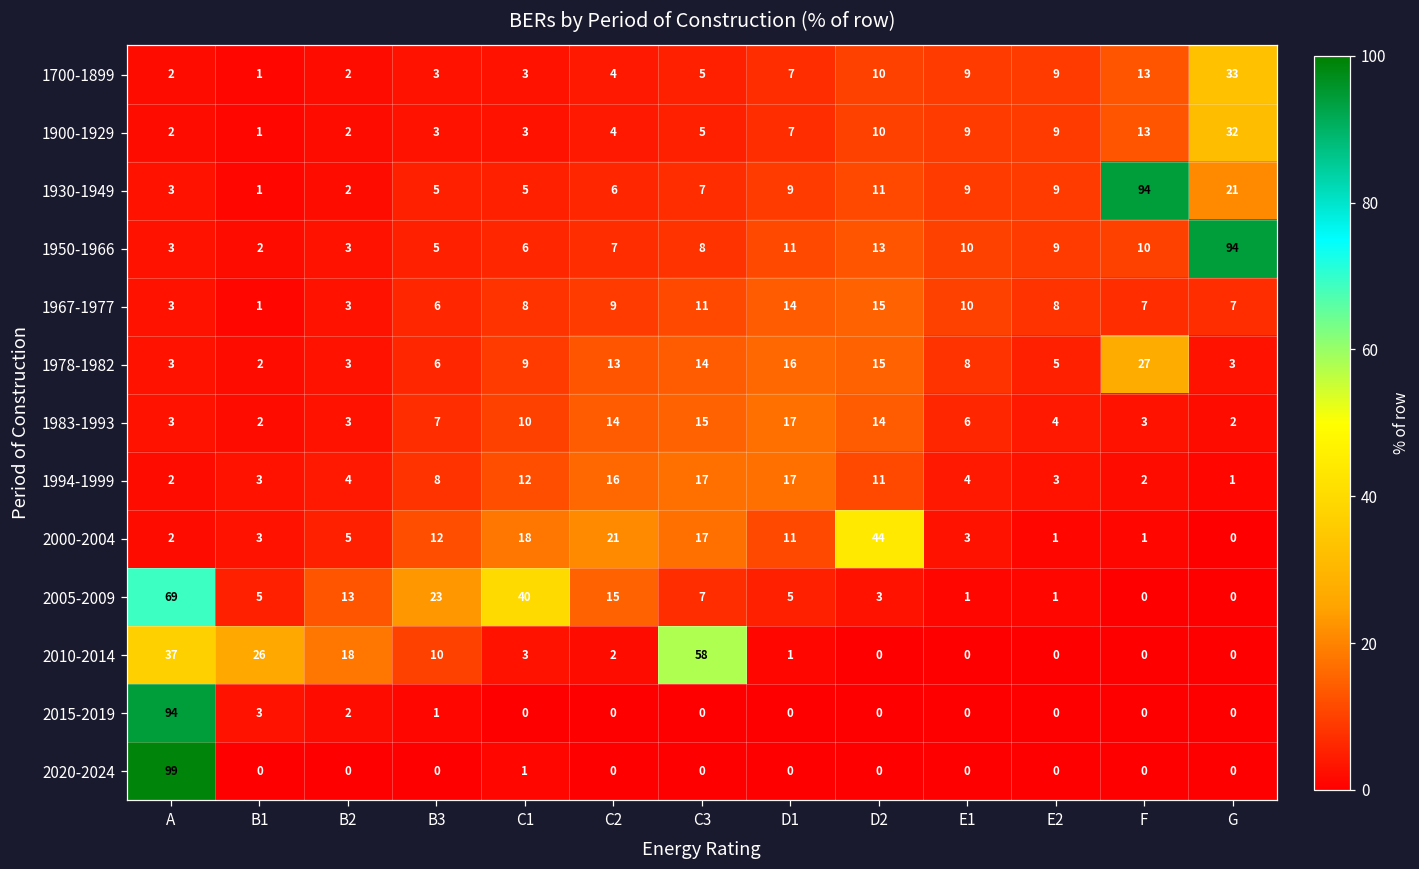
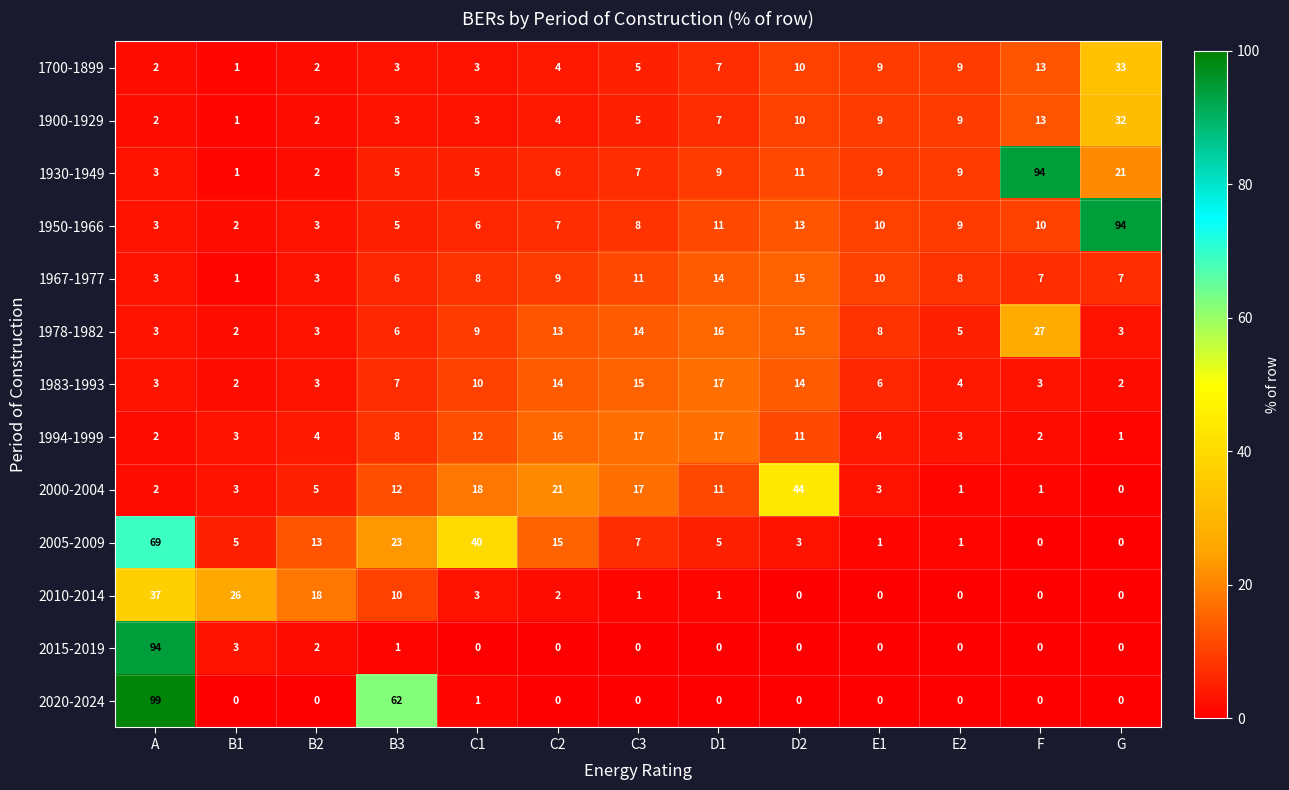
2010-2014, C3: 58 -> 1
2020-2024, B3: 0 -> 62
